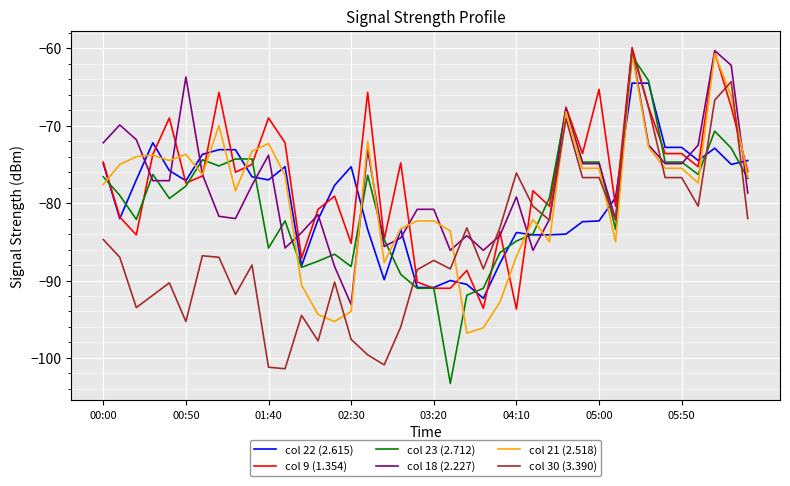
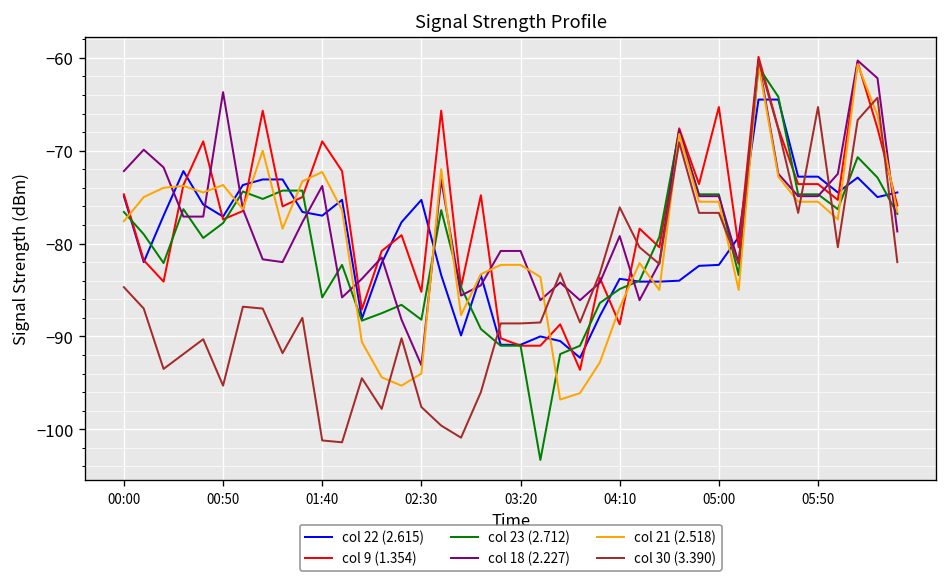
col 30 (3.390), 03:20: -87 -> -89
col 9 (1.354), 04:10: -94 -> -89
col 30 (3.390), 05:50: -77 -> -65
